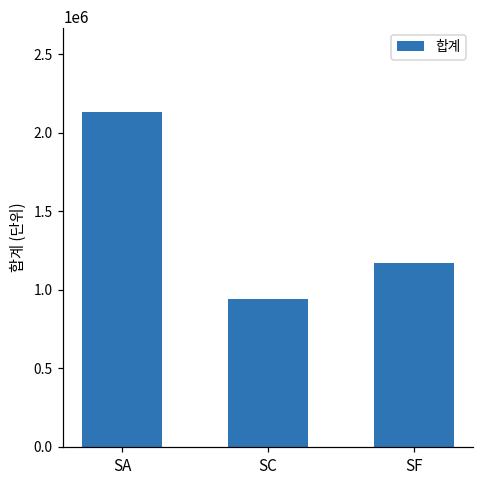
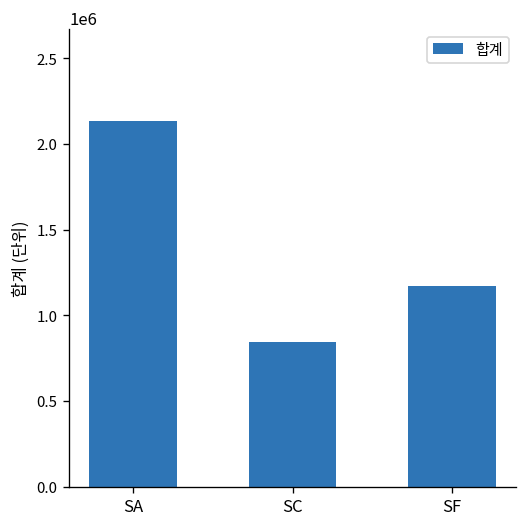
SC: 940000 -> 850000
